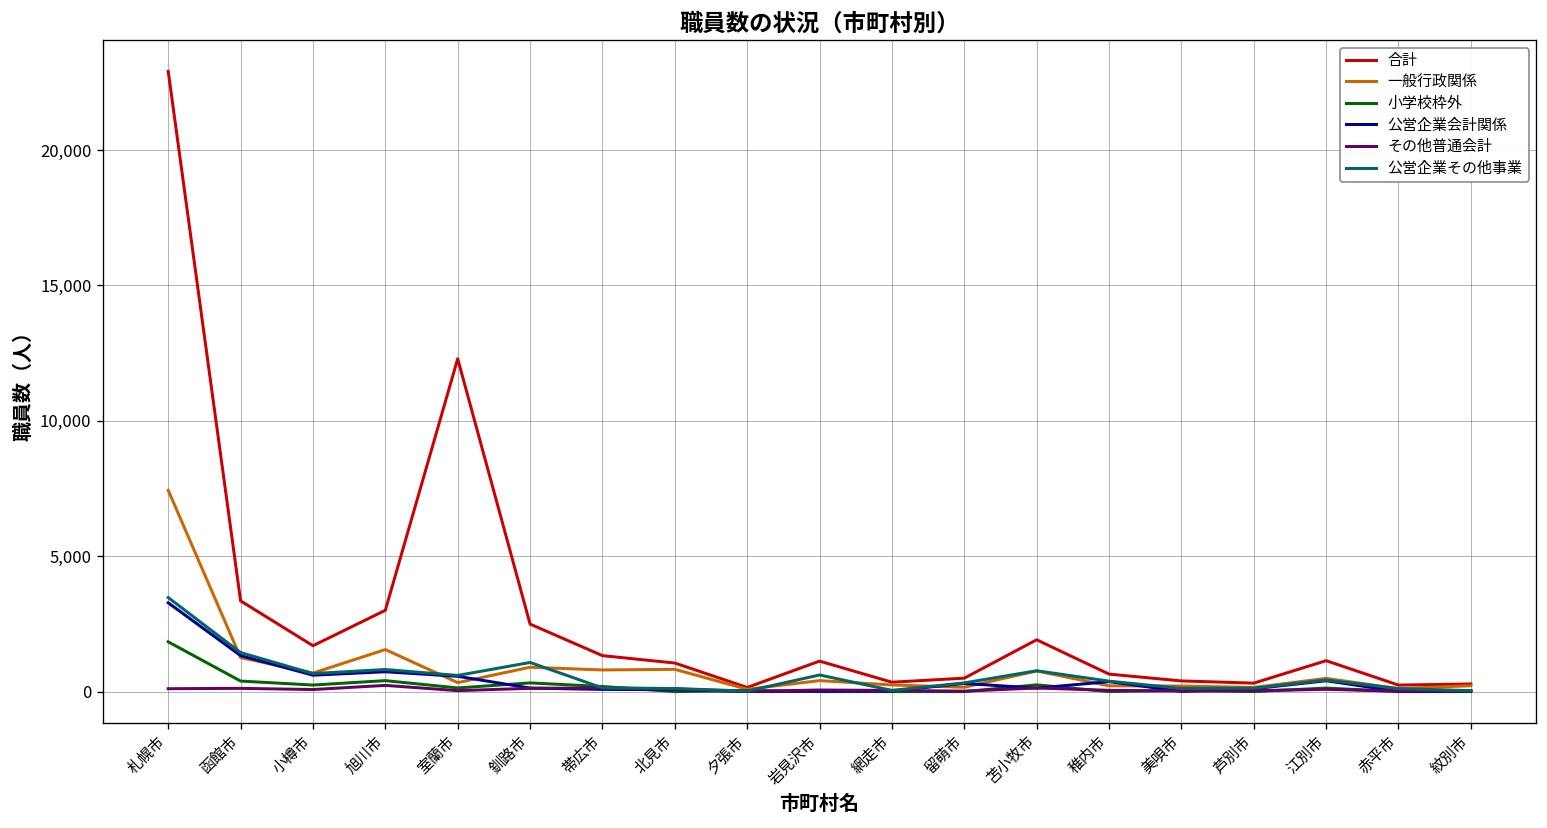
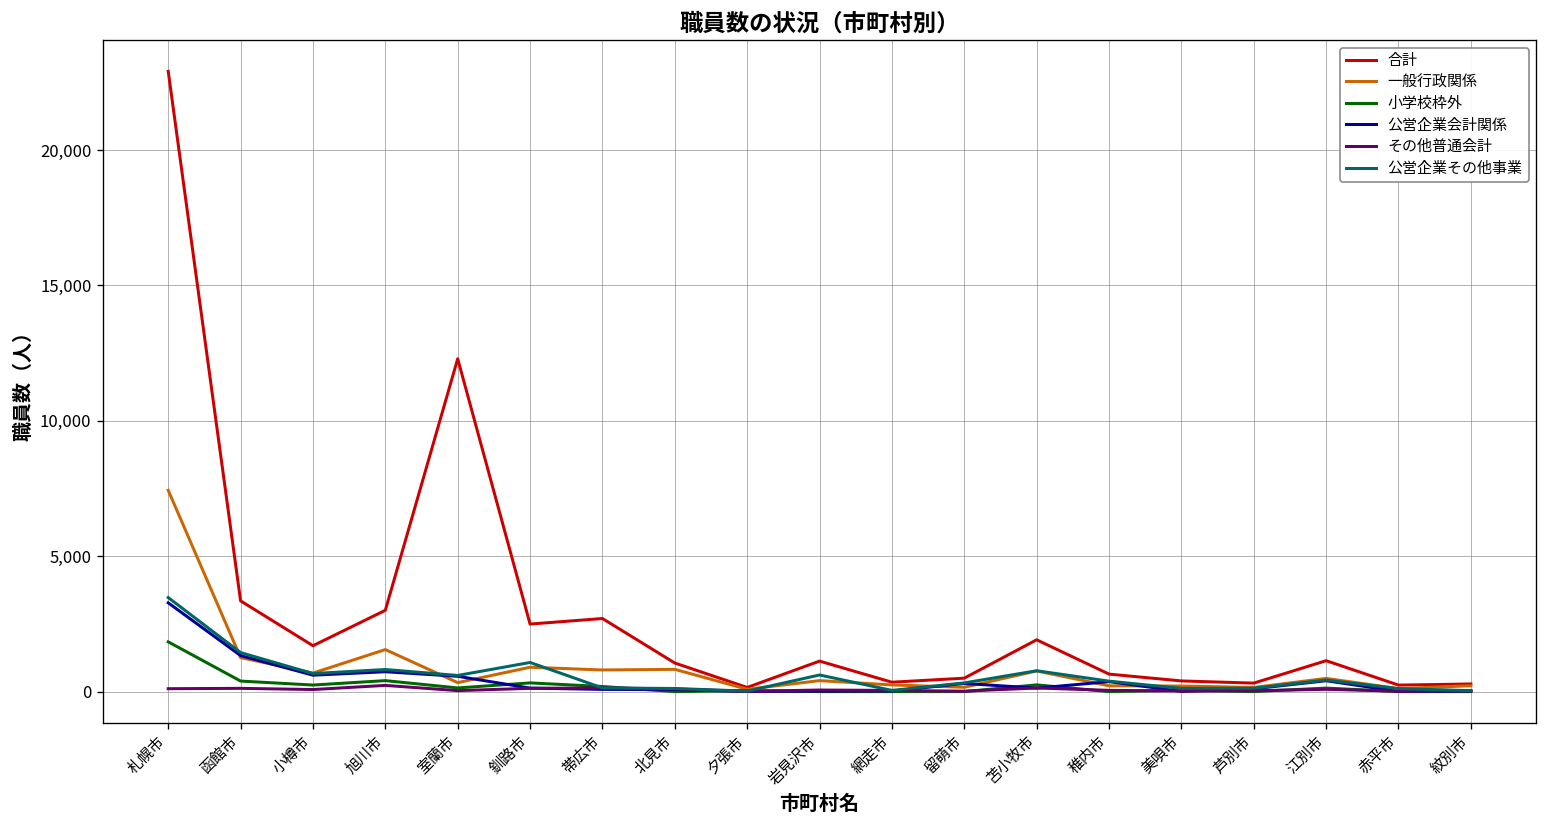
合計, 帯広市: 1,300 -> 2,700
